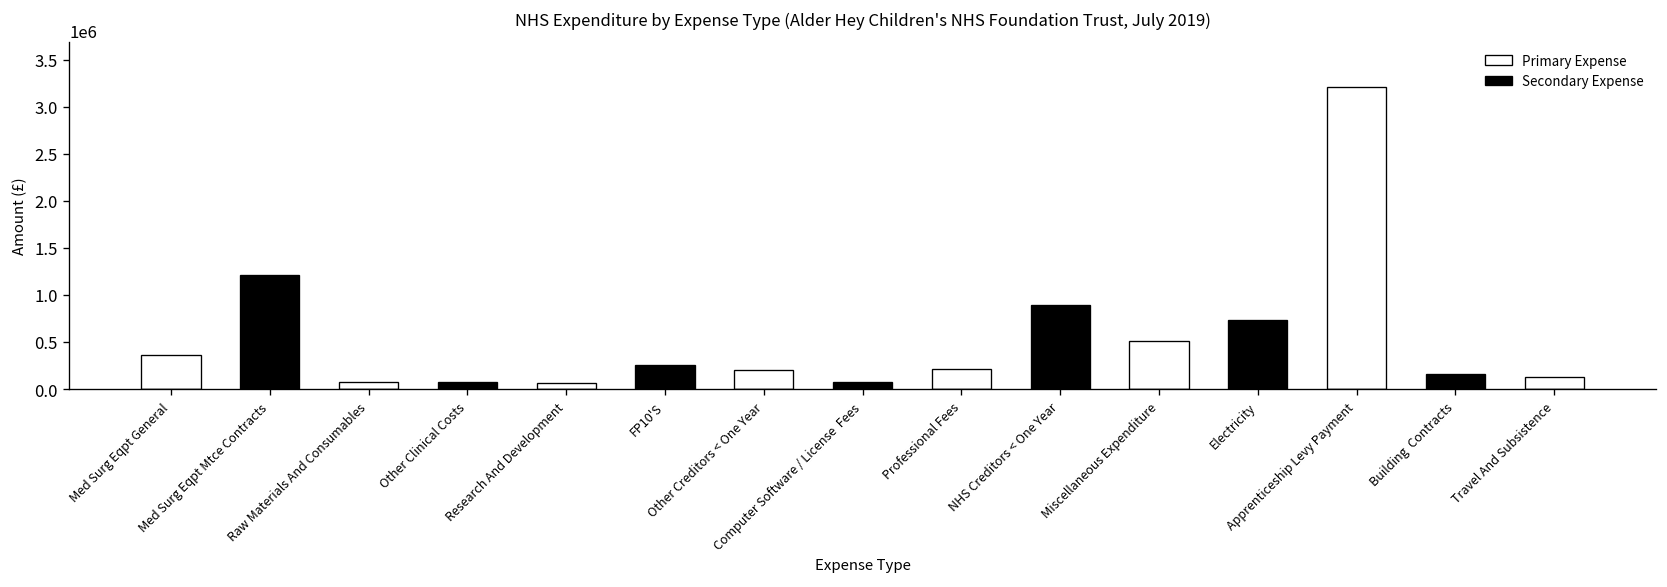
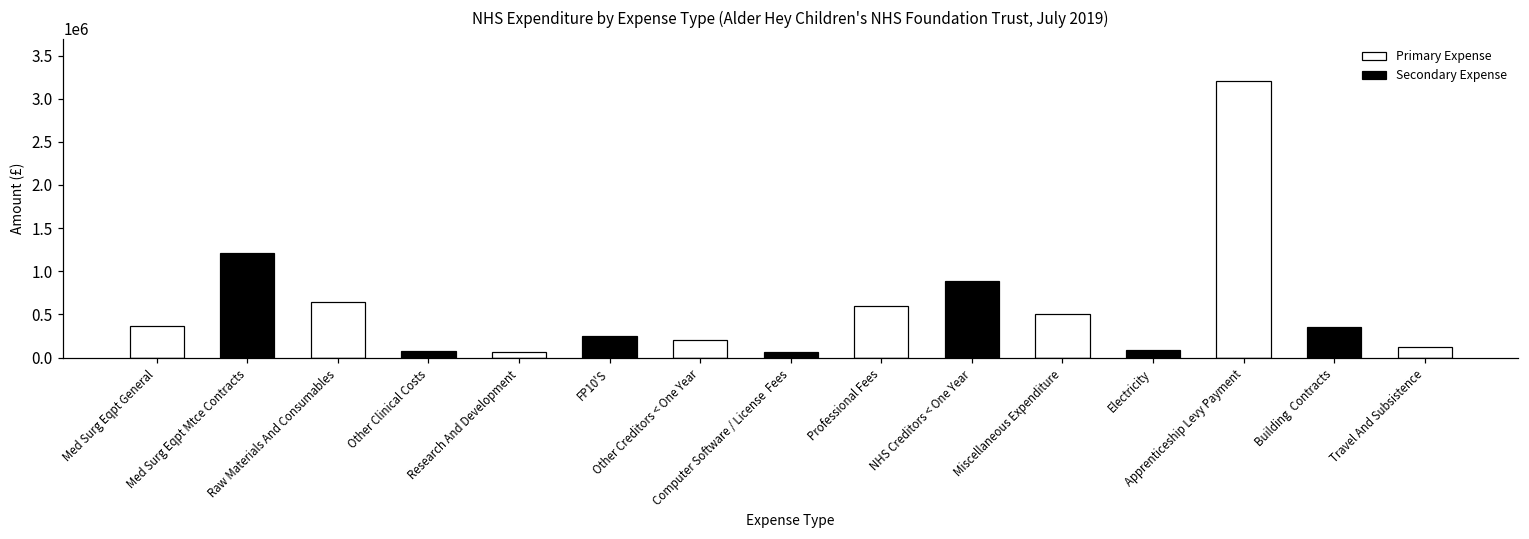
Primary Expense, Raw Materials And Consumables: 100000 -> 600000
Primary Expense, Professional Fees: 200000 -> 600000
Secondary Expense, Electricity: 700000 -> 100000
Secondary Expense, Building Contracts: 200000 -> 400000
